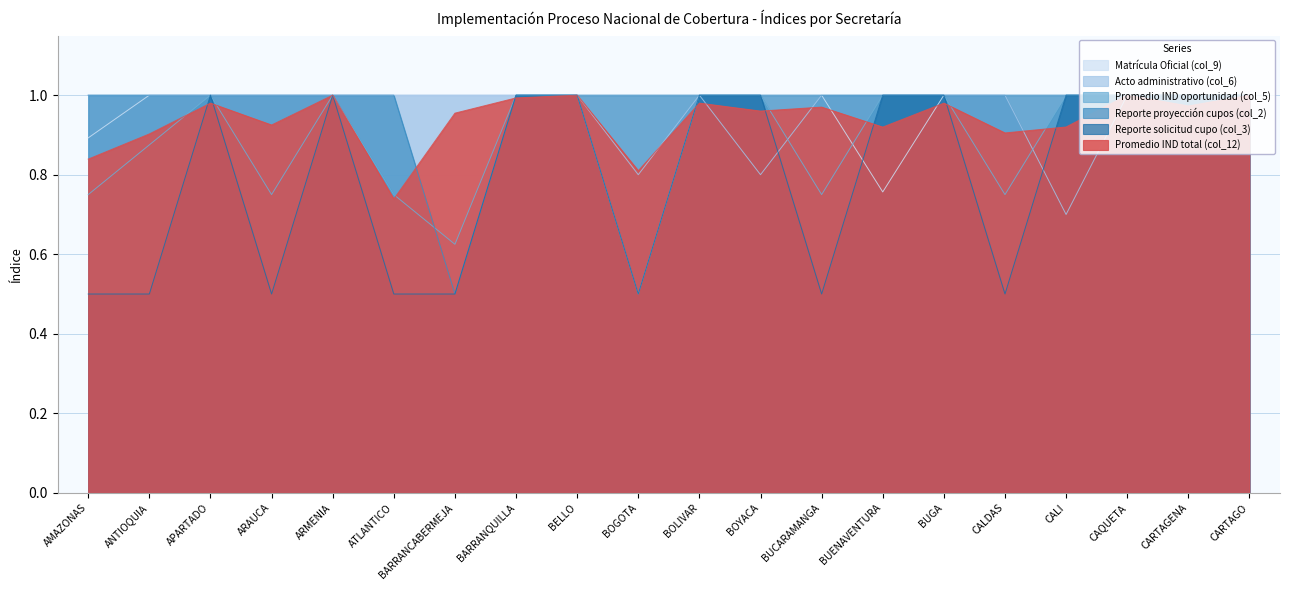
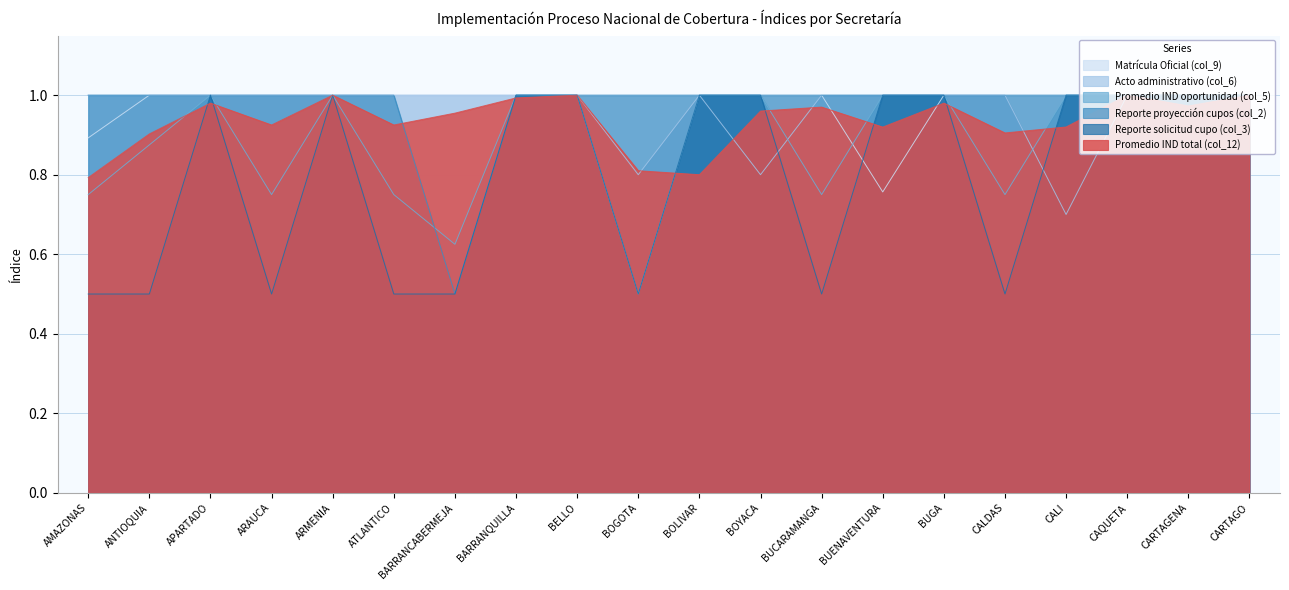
Promedio IND total (col_12), AMAZONAS: 0.84 -> 0.79
Promedio IND total (col_12), ATLANTICO: 0.74 -> 0.93
Promedio IND total (col_12), BOLIVAR: 0.98 -> 0.80
